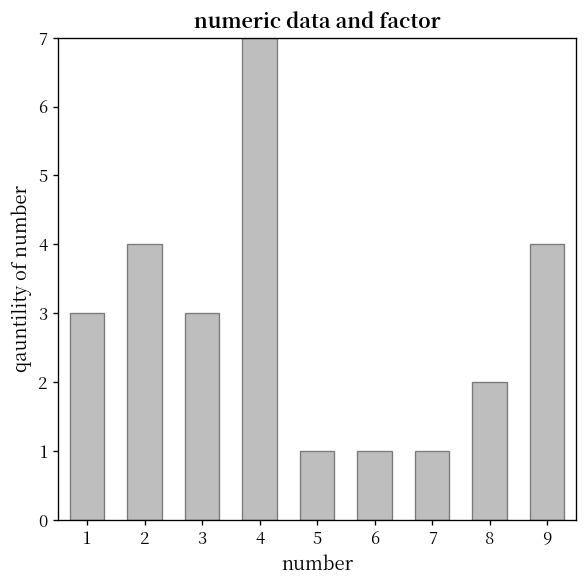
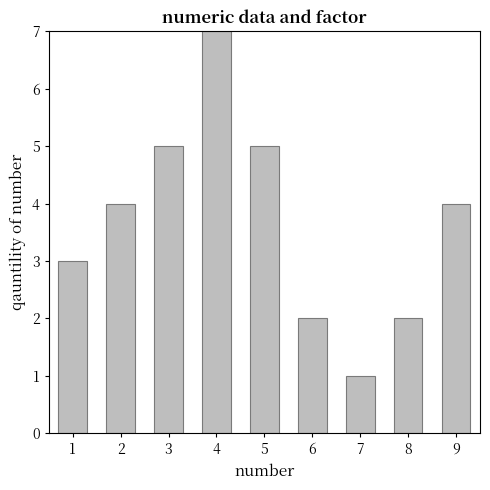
3: 3 -> 5
5: 1 -> 5
6: 1 -> 2
